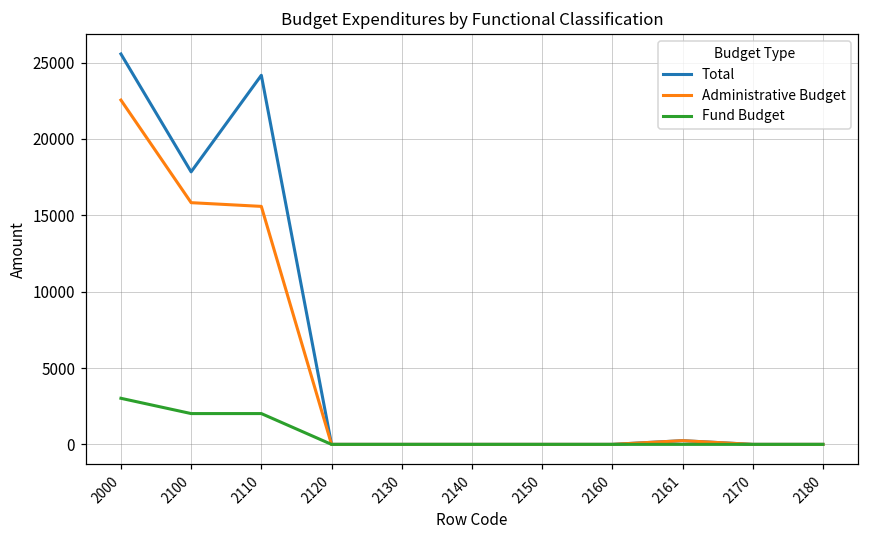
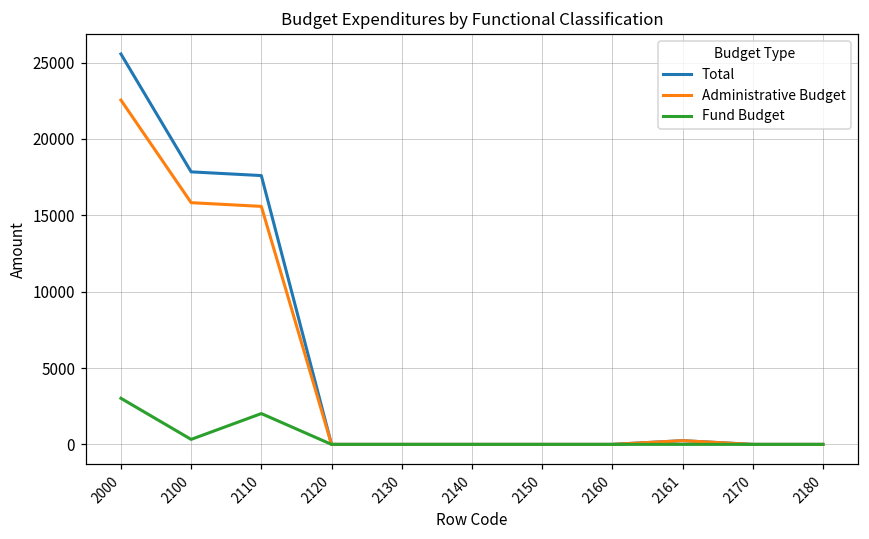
Fund Budget, 2100: 2000 -> 300
Total, 2110: 24200 -> 17600
